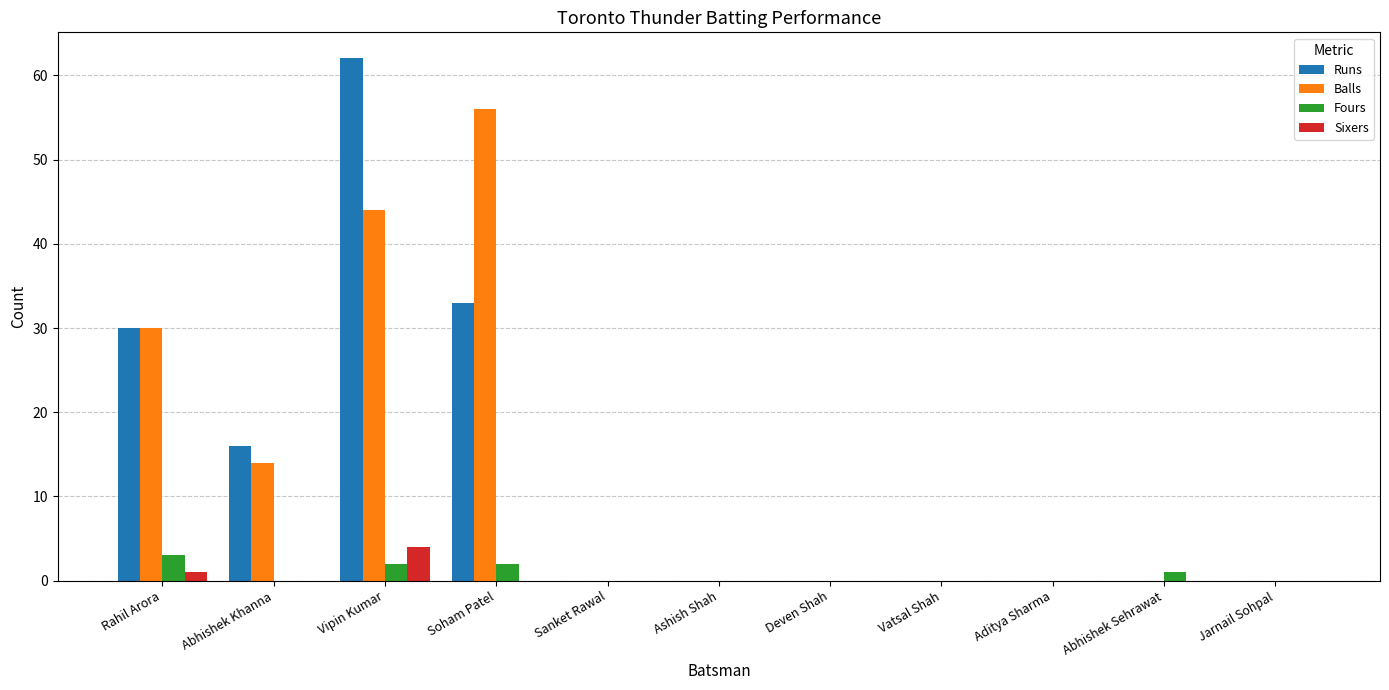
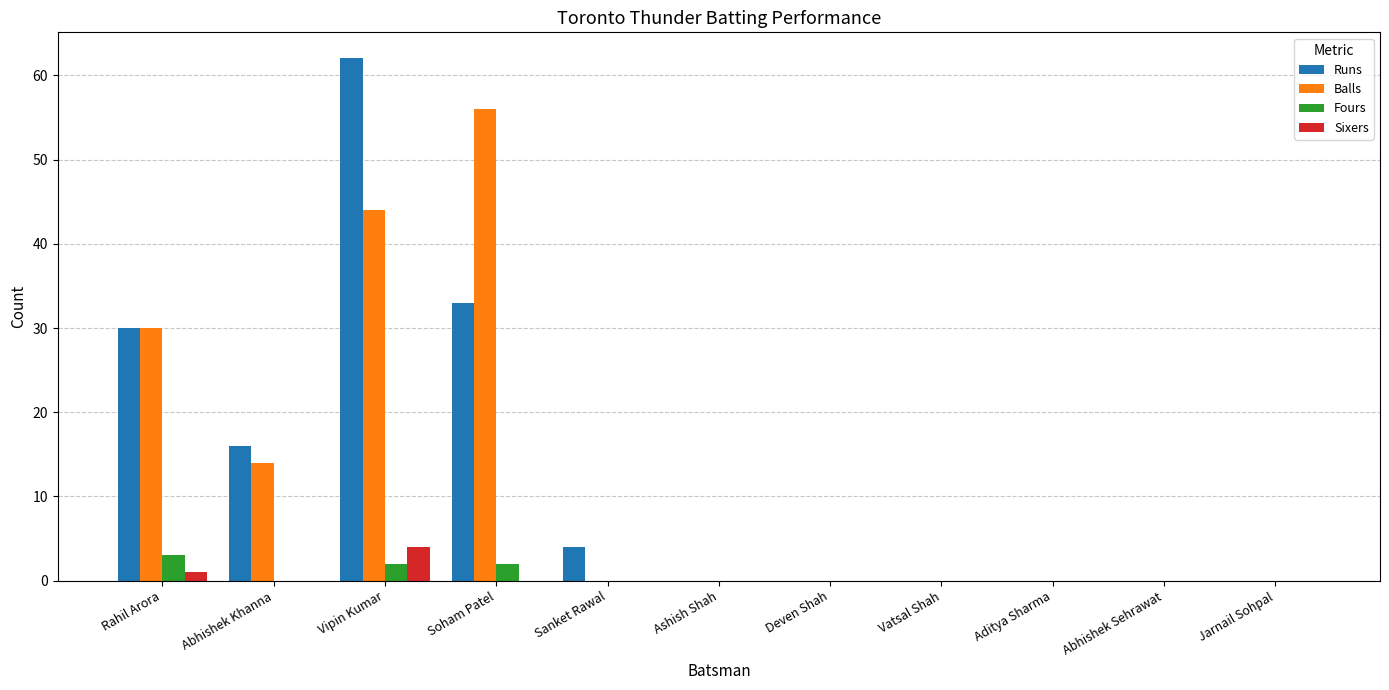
Runs, Sanket Rawal: 0 -> 4
Fours, Abhishek Sehrawat: 1 -> 0
